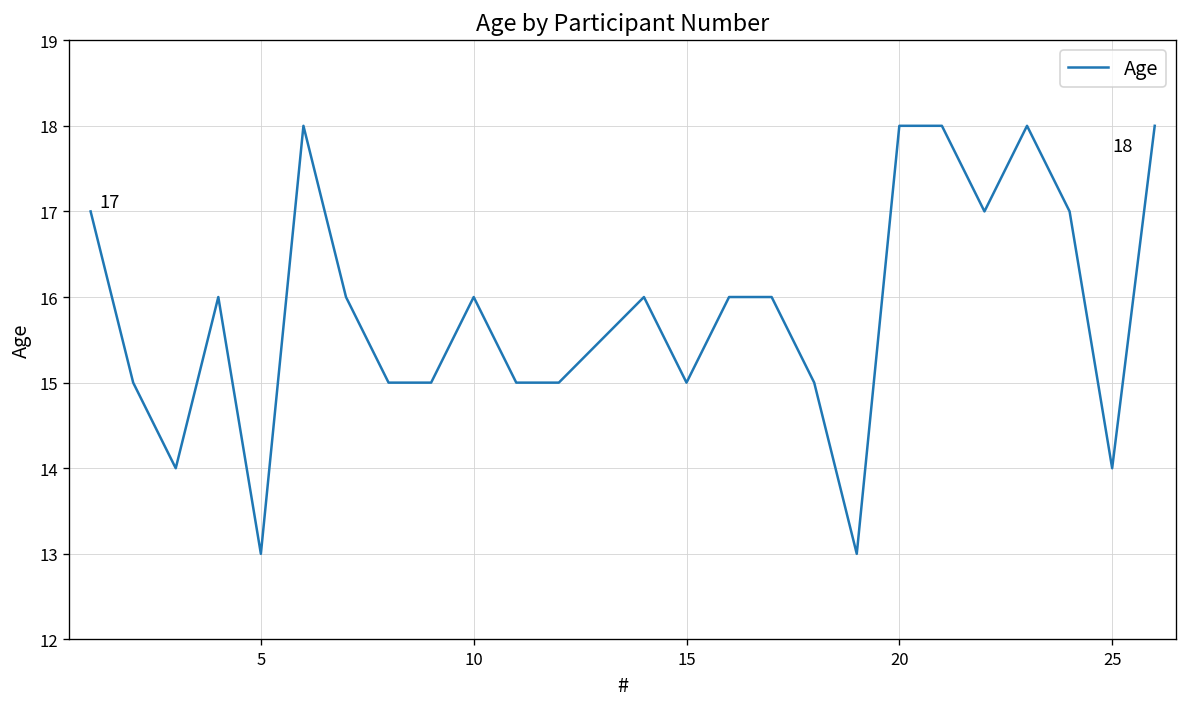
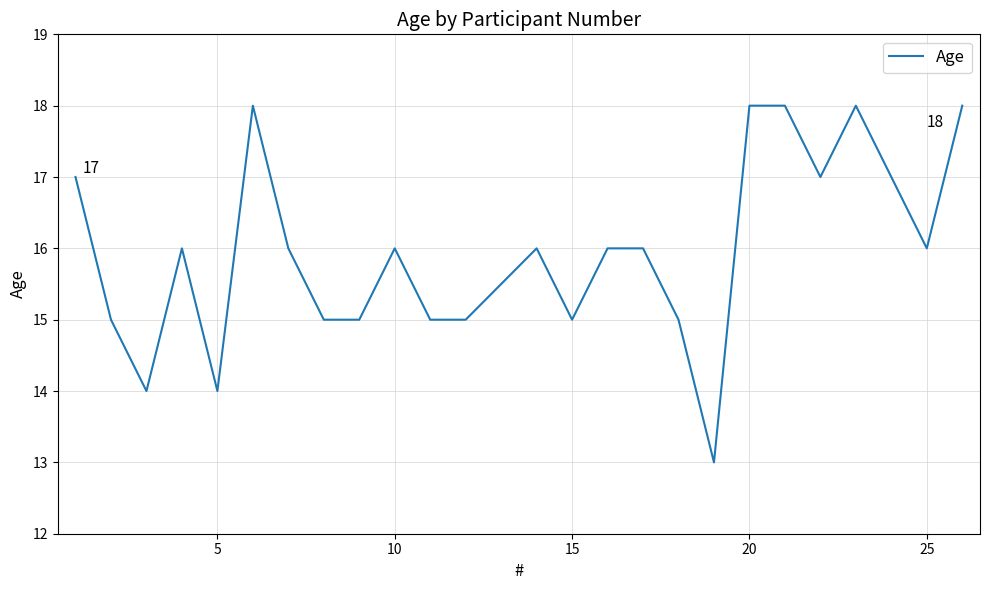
5: 13 -> 14
25: 14 -> 16
